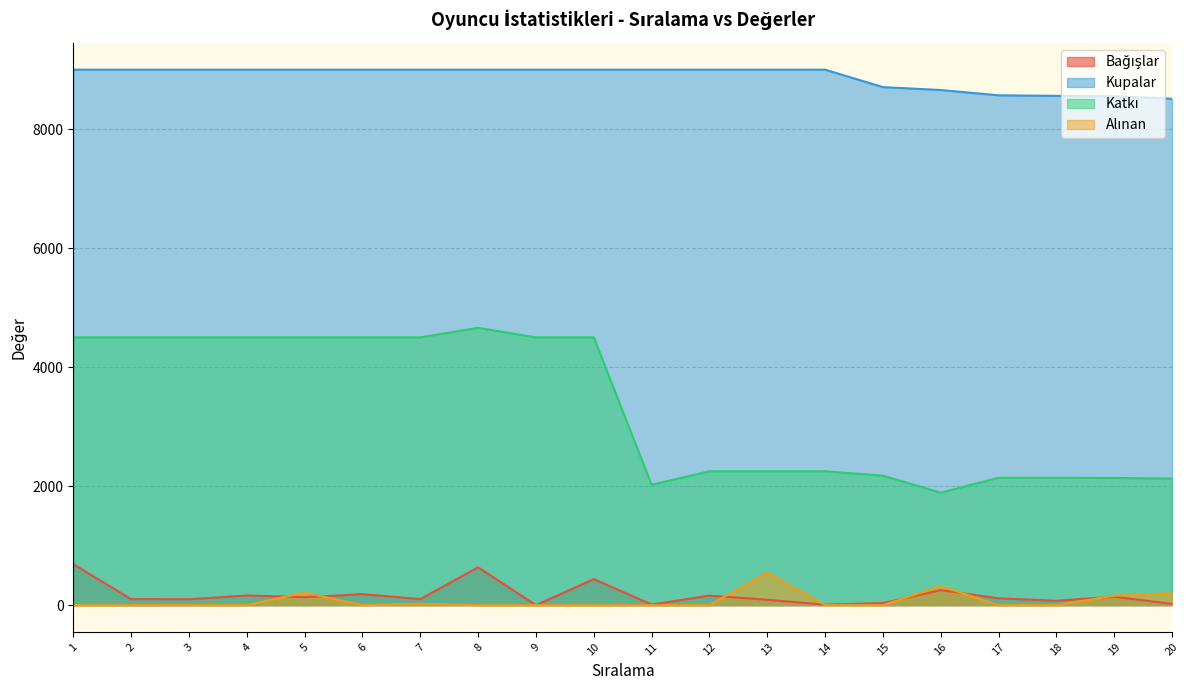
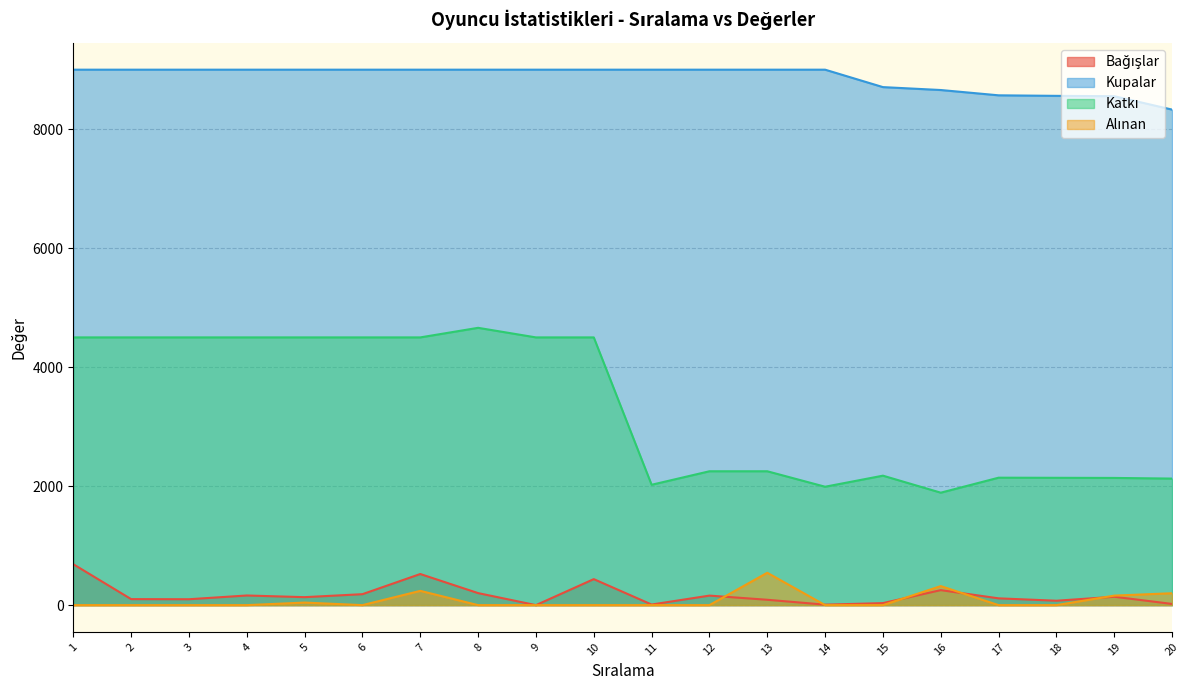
Alınan, 5: 200 -> 0
Bağışlar, 7: 100 -> 500
Alınan, 7: 0 -> 200
Bağışlar, 8: 600 -> 200
Katkı, 14: 2300 -> 2000
Kupalar, 20: 8500 -> 8300
